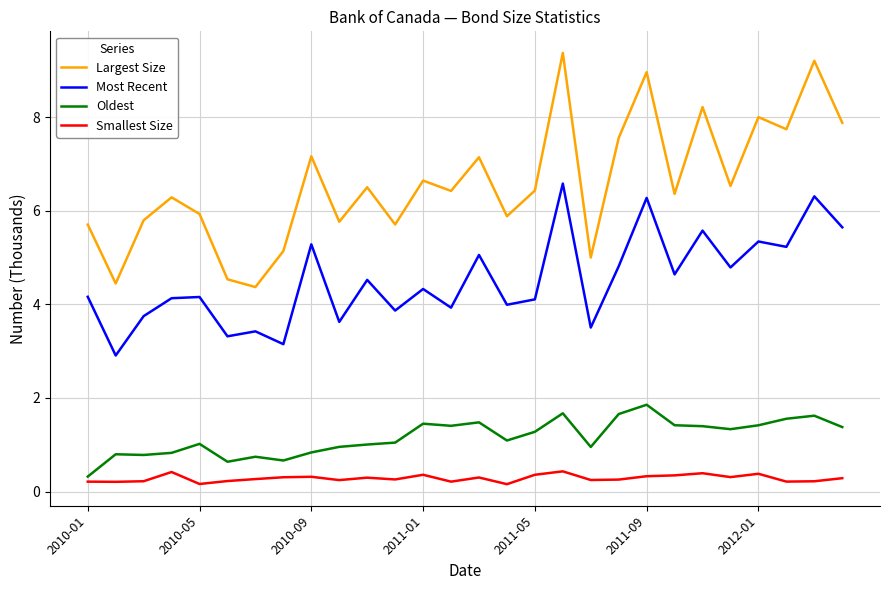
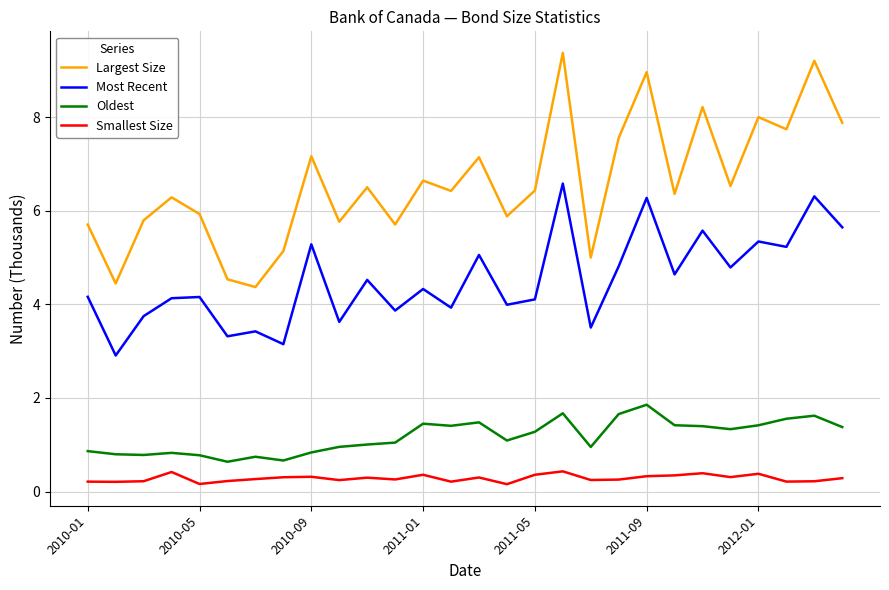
Oldest, 2010-01: 0.3 -> 0.9
Oldest, 2010-05: 1.0 -> 0.8
